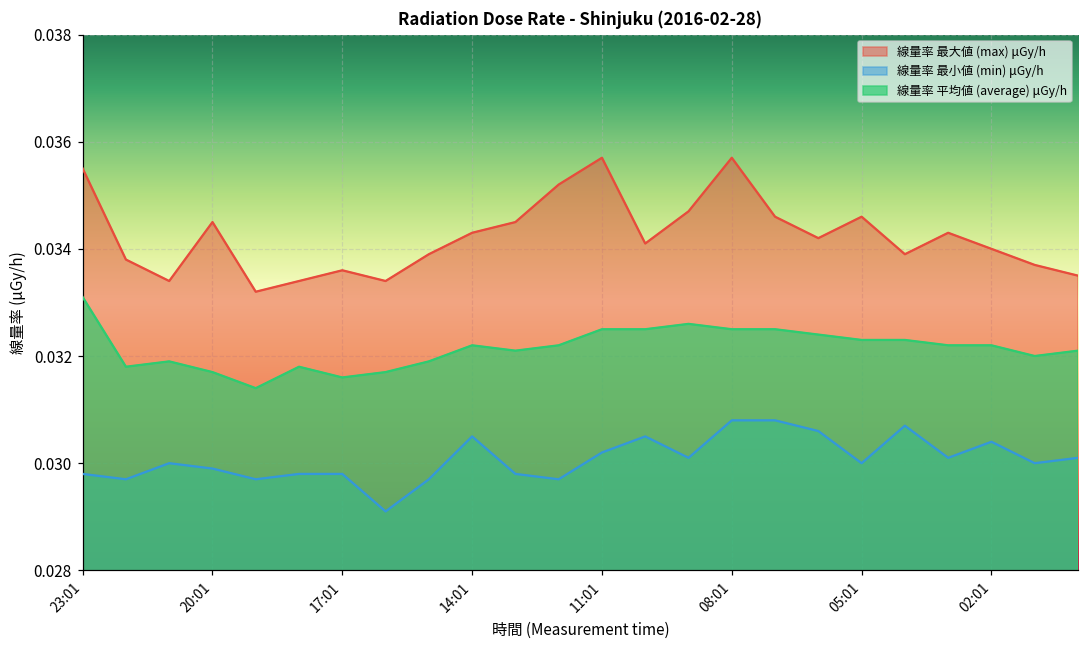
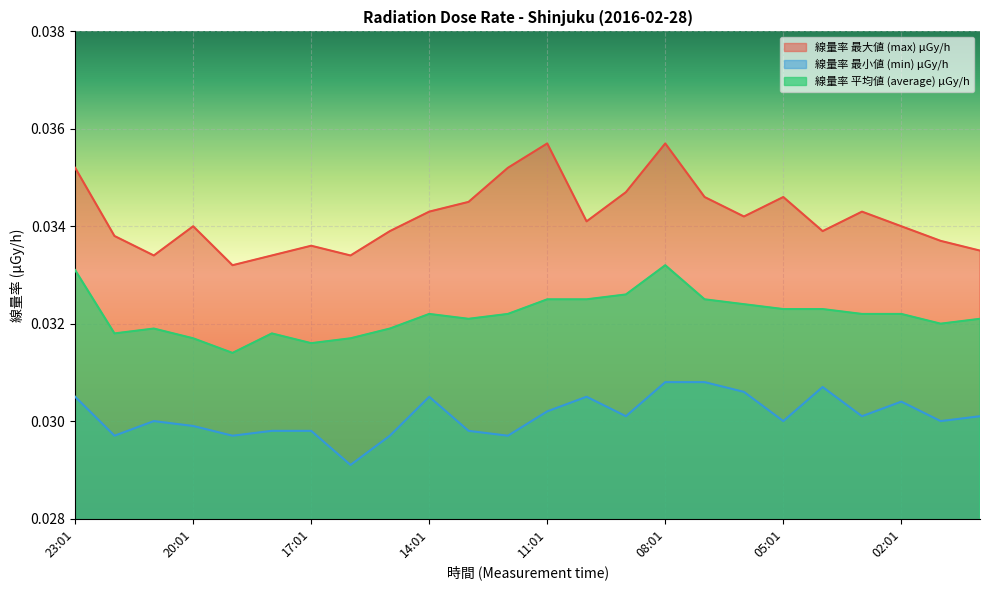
線量率 最大値 (max) μGy/h, 23:01: 0.0355 -> 0.0352
線量率 最小値 (min) μGy/h, 23:01: 0.0298 -> 0.0305
線量率 最大値 (max) μGy/h, 20:01: 0.0345 -> 0.0340
線量率 平均値 (average) μGy/h, 08:01: 0.0325 -> 0.0332
